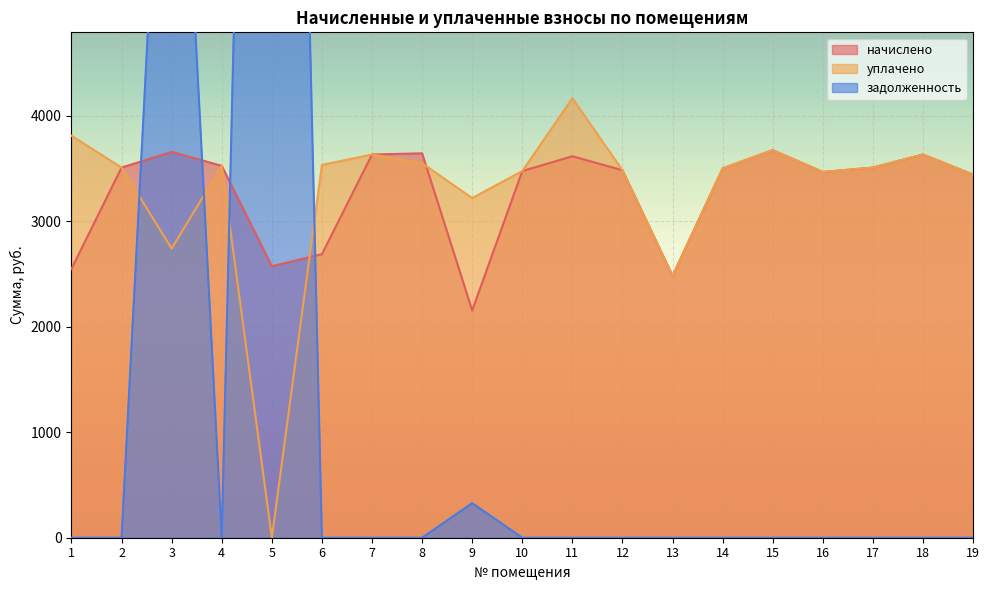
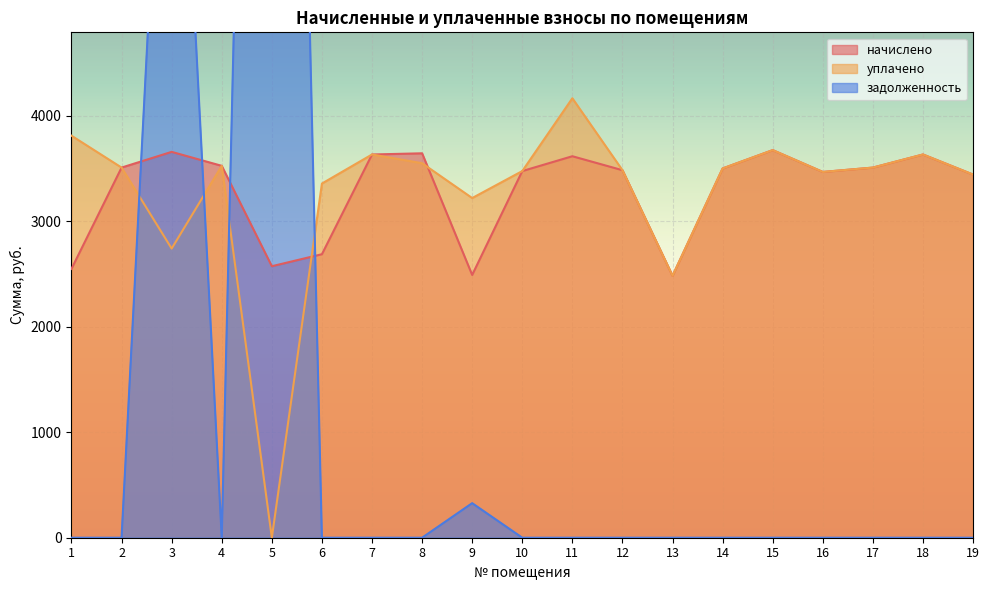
уплачено, 6: 3540 -> 3360
начислено, 9: 2160 -> 2490
